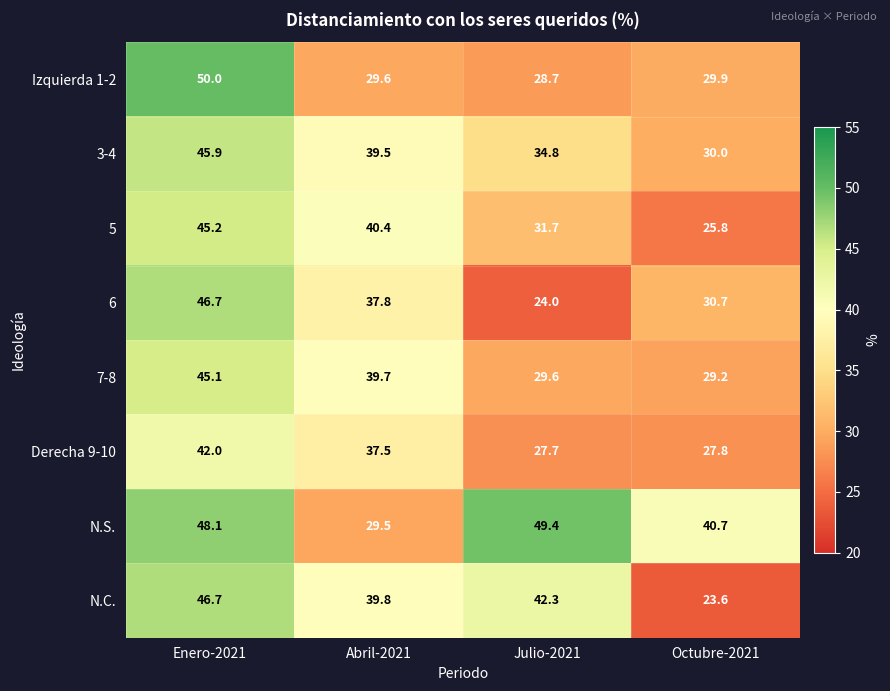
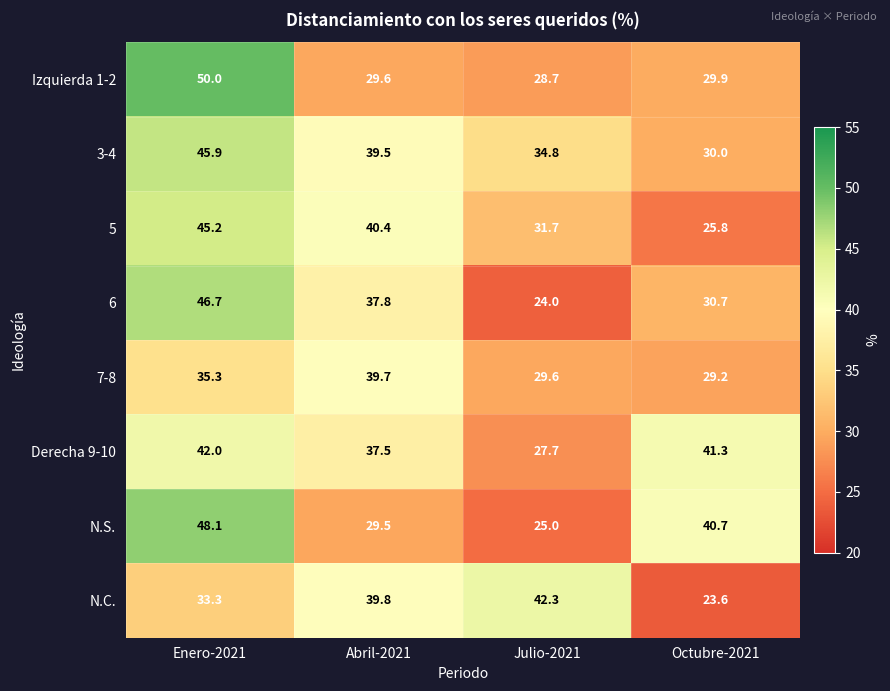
7-8, Enero-2021: 45.1 -> 35.3
Derecha 9-10, Octubre-2021: 27.8 -> 41.3
N.S., Julio-2021: 49.4 -> 25.0
N.C., Enero-2021: 46.7 -> 33.3
